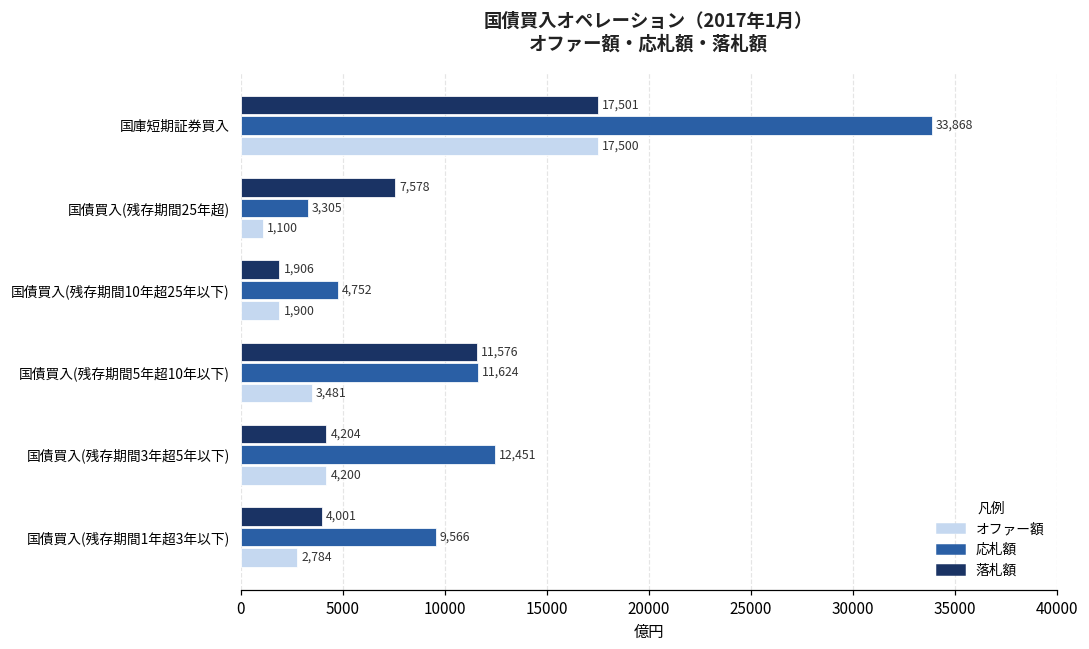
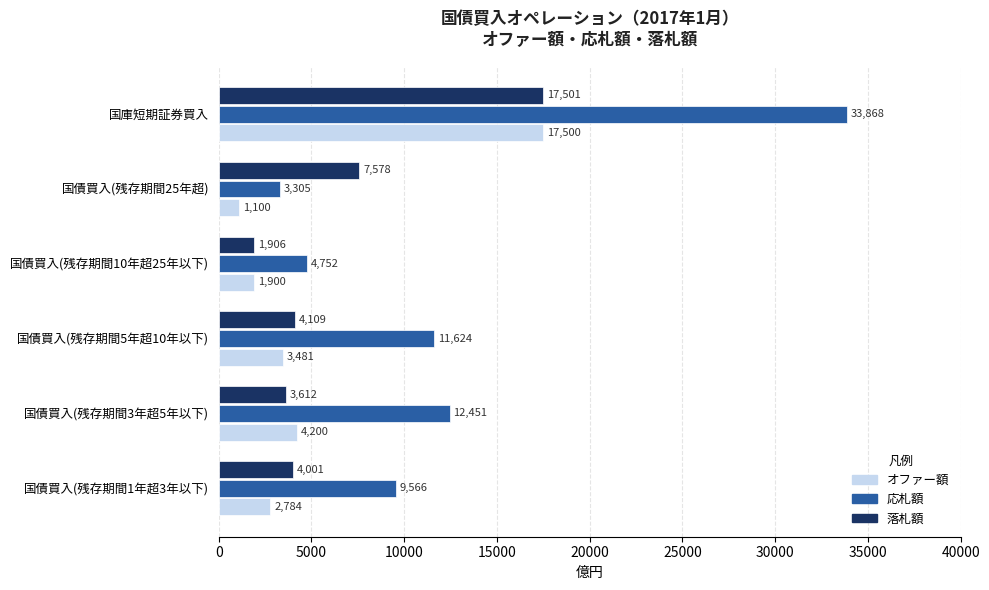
落札額, 国債買入(残存期間5年超10年以下): 11,576 -> 4,109
落札額, 国債買入(残存期間3年超5年以下): 4,204 -> 3,612
